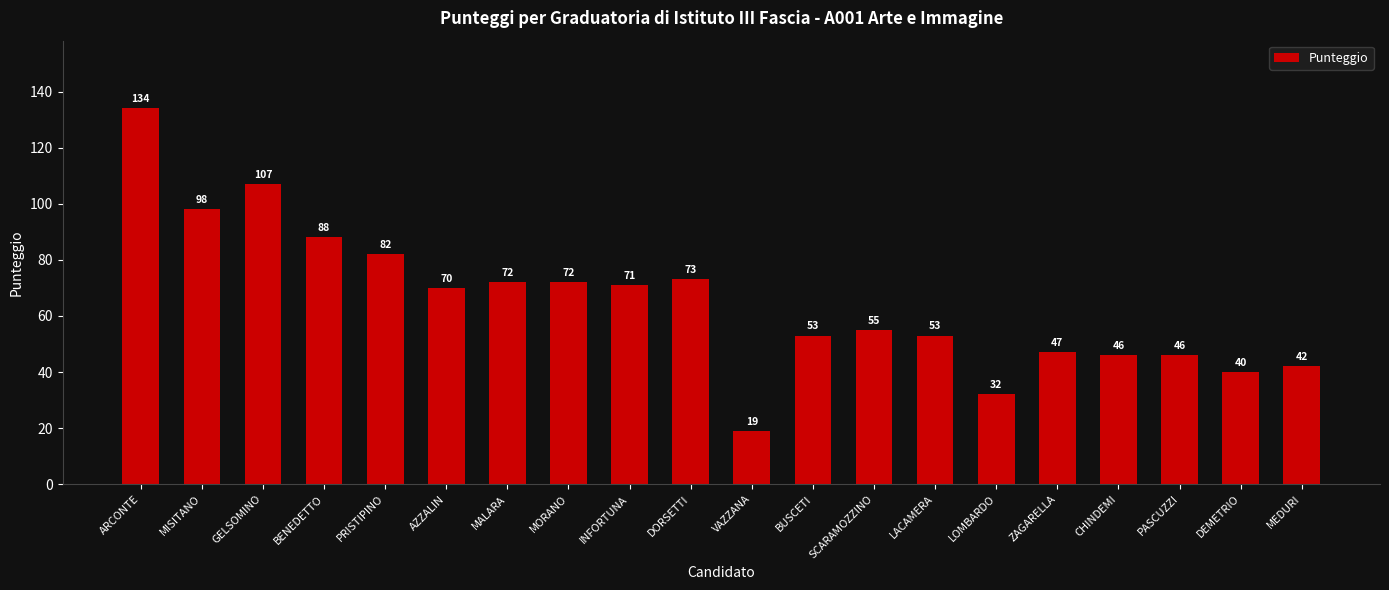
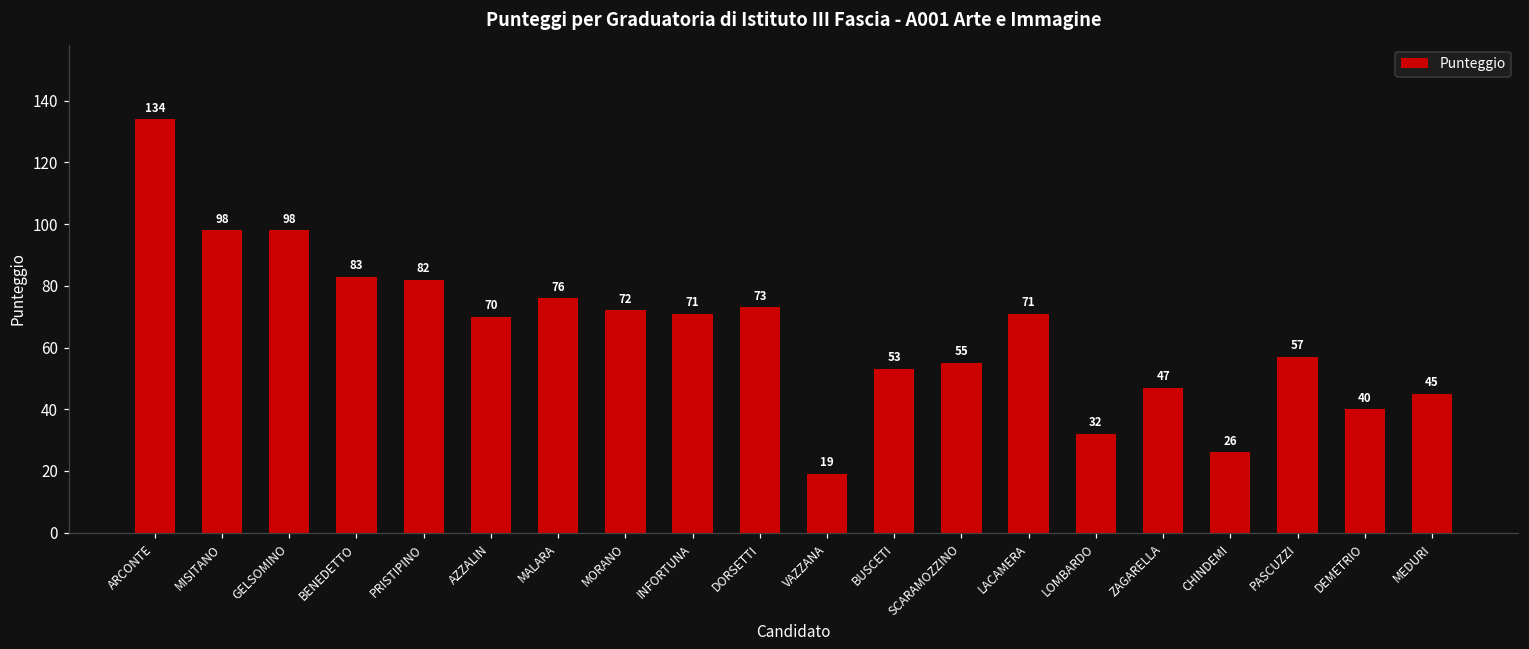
GELSOMINO: 107 -> 98
BENEDETTO: 88 -> 83
MALARA: 72 -> 76
LACAMERA: 53 -> 71
CHINDEMI: 46 -> 26
PASCUZZI: 46 -> 57
MEDURI: 42 -> 45
